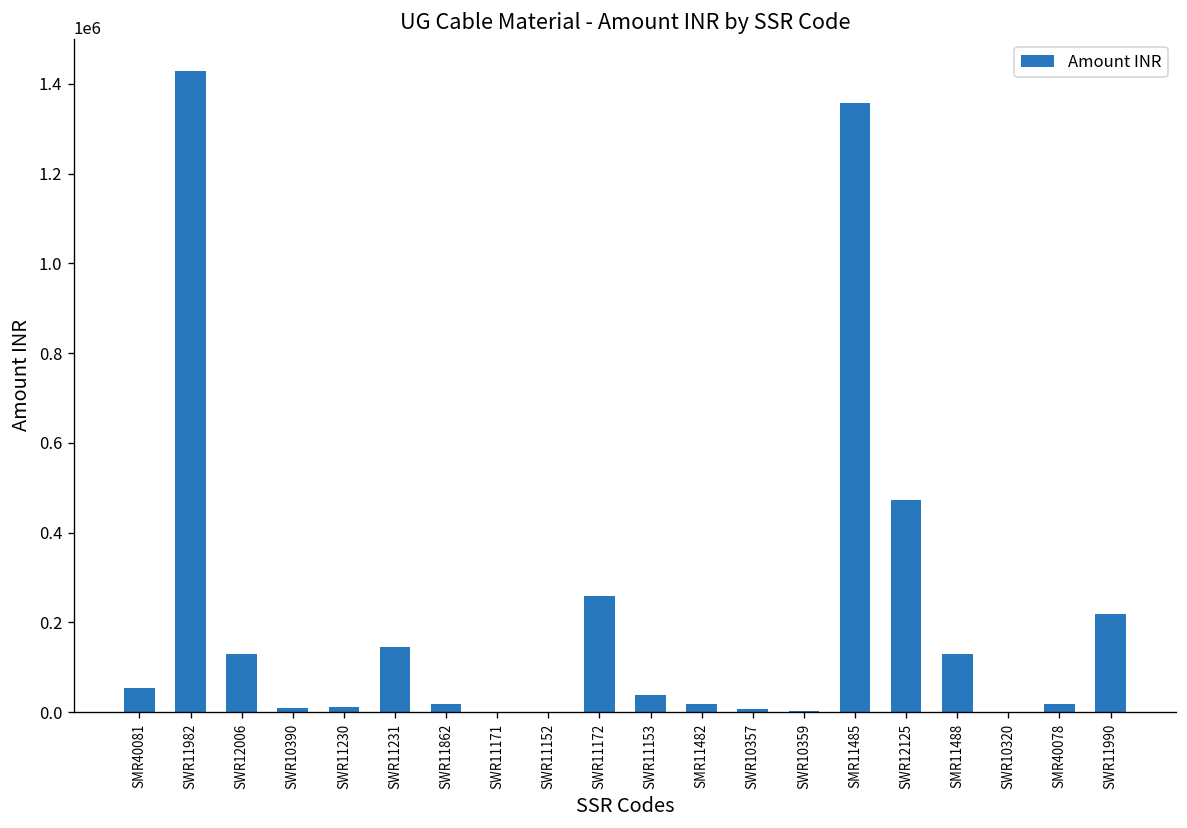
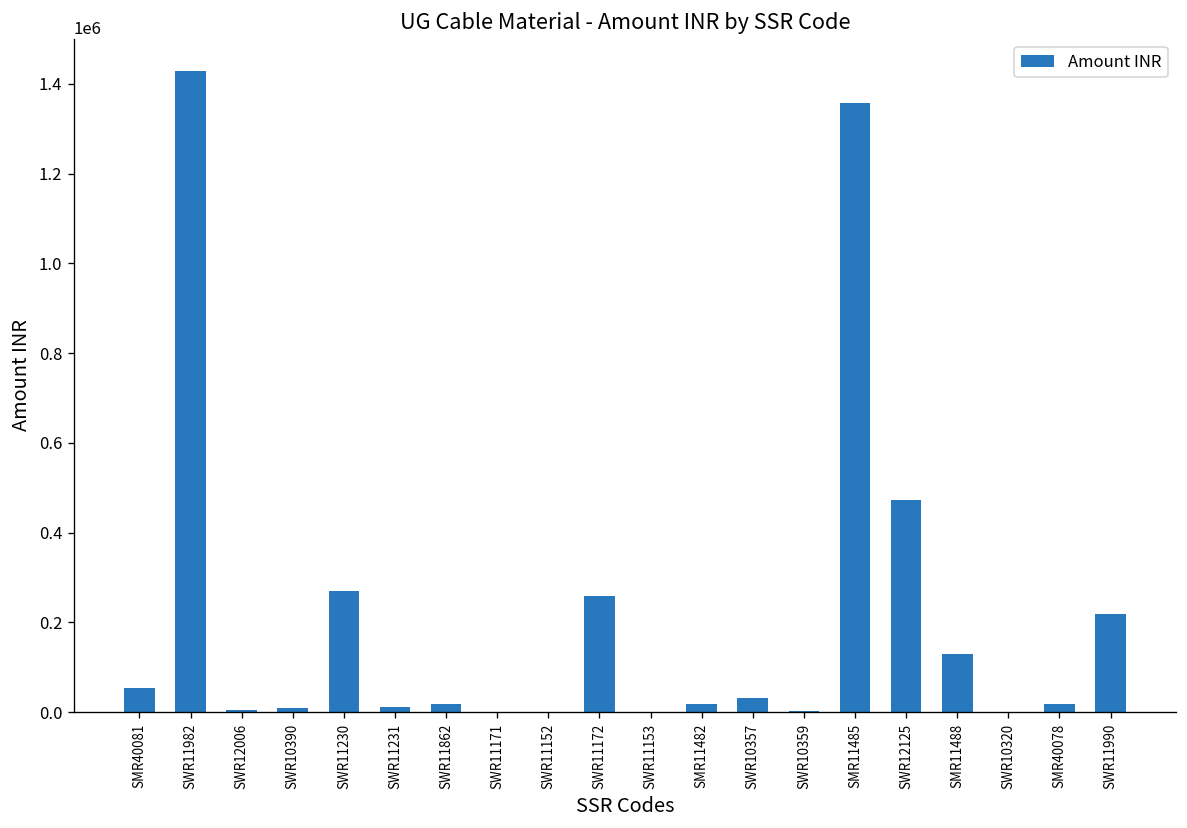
SWR12006: 130000 -> 0
SWR11230: 10000 -> 270000
SWR11231: 140000 -> 10000
SWR11153: 40000 -> 0
SWR10357: 10000 -> 30000
